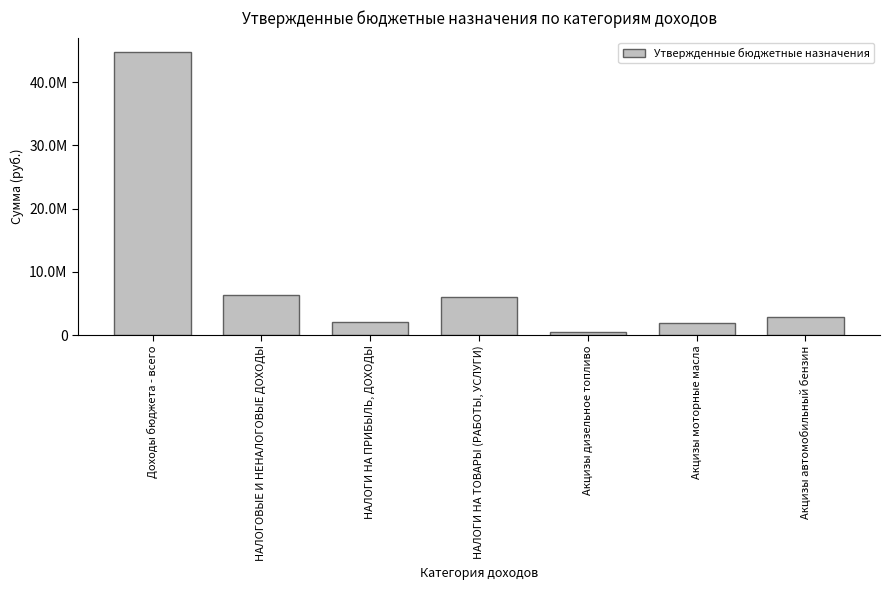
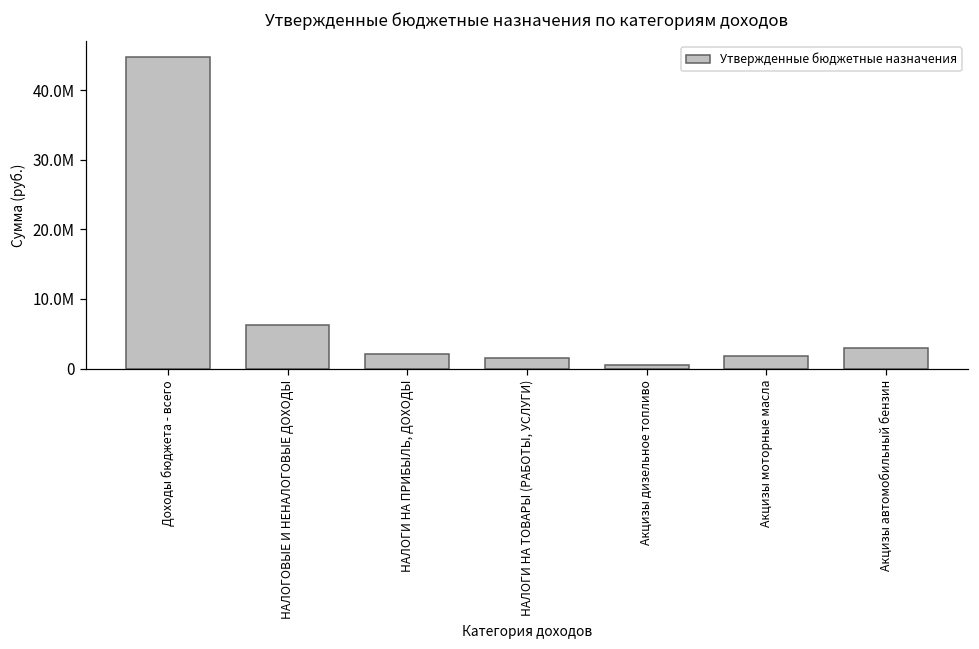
НАЛОГИ НА ТОВАРЫ (РАБОТЫ, УСЛУГИ): 6000000 -> 1000000
